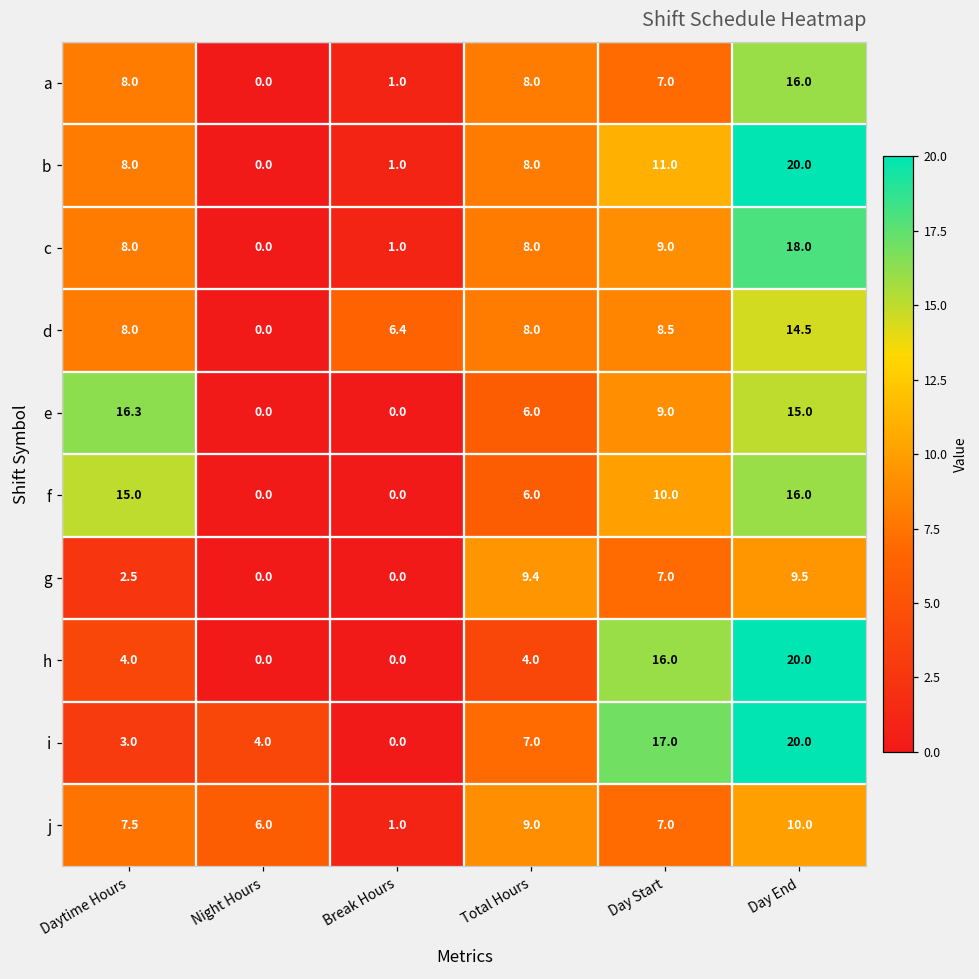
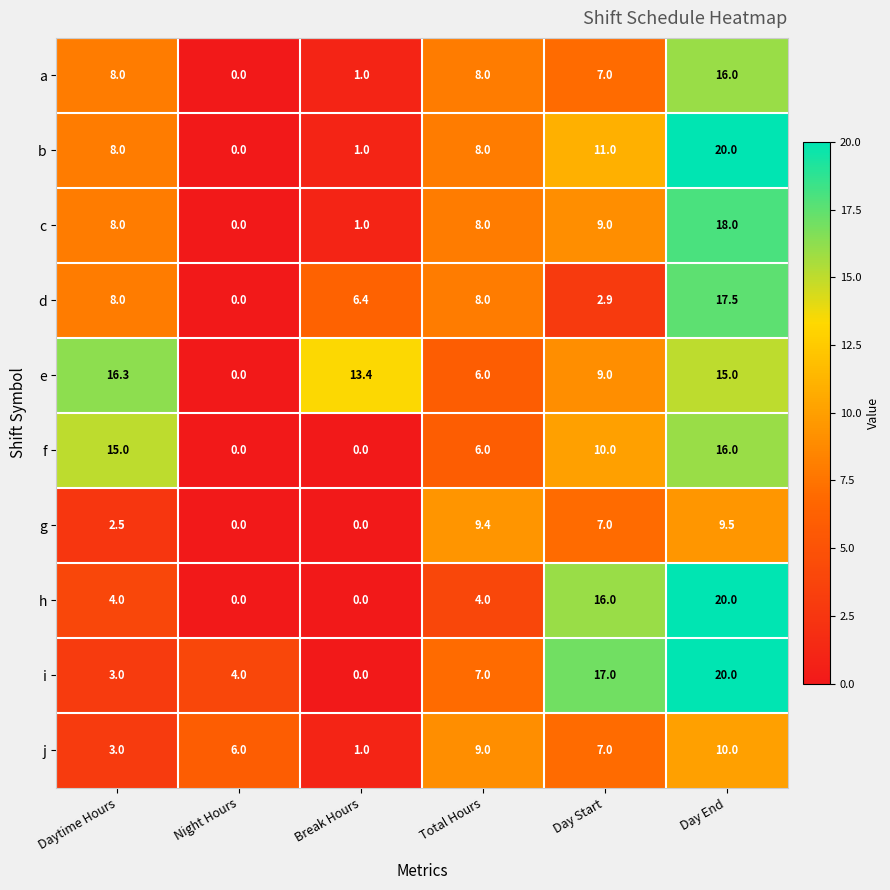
d, Day Start: 8.5 -> 2.9
d, Day End: 14.5 -> 17.5
e, Break Hours: 0.0 -> 13.4
j, Daytime Hours: 7.5 -> 3.0
